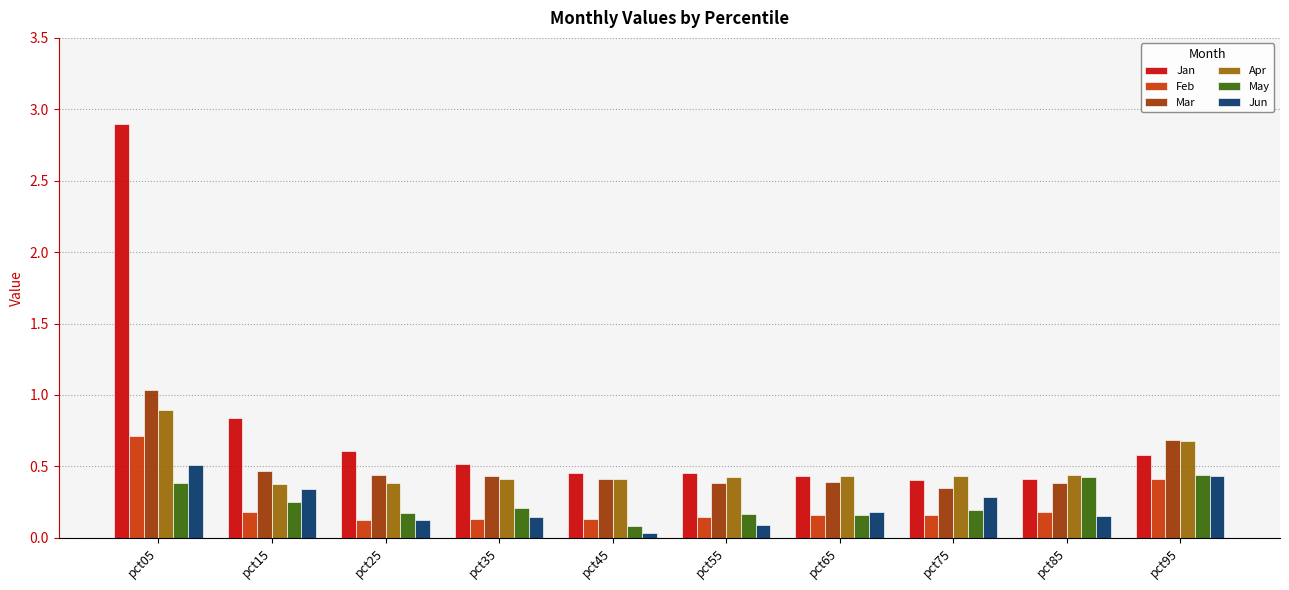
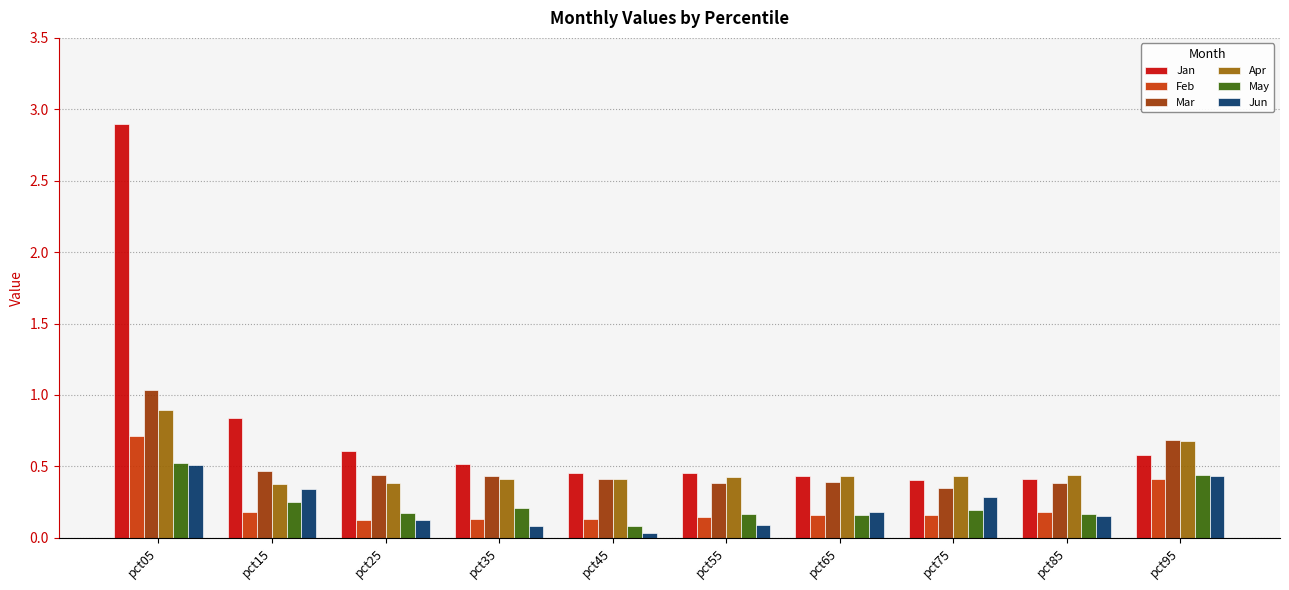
May, pct05: 0.38 -> 0.53
Jun, pct35: 0.15 -> 0.08
May, pct85: 0.43 -> 0.17
